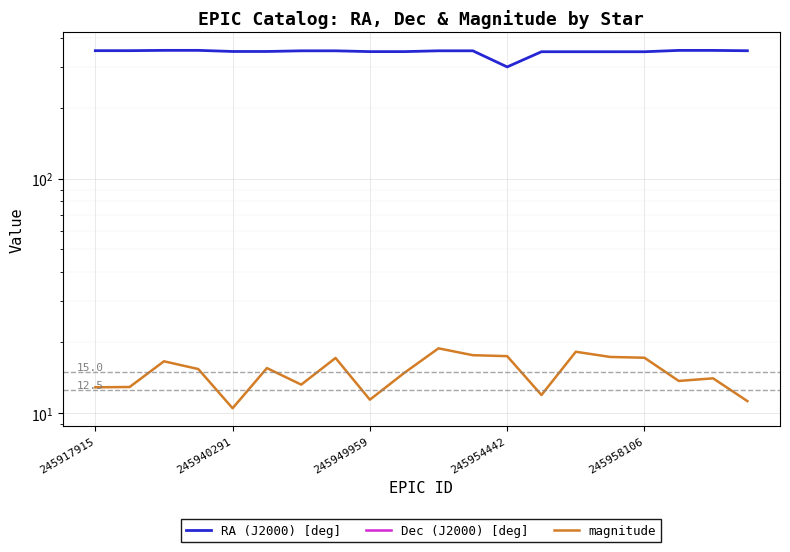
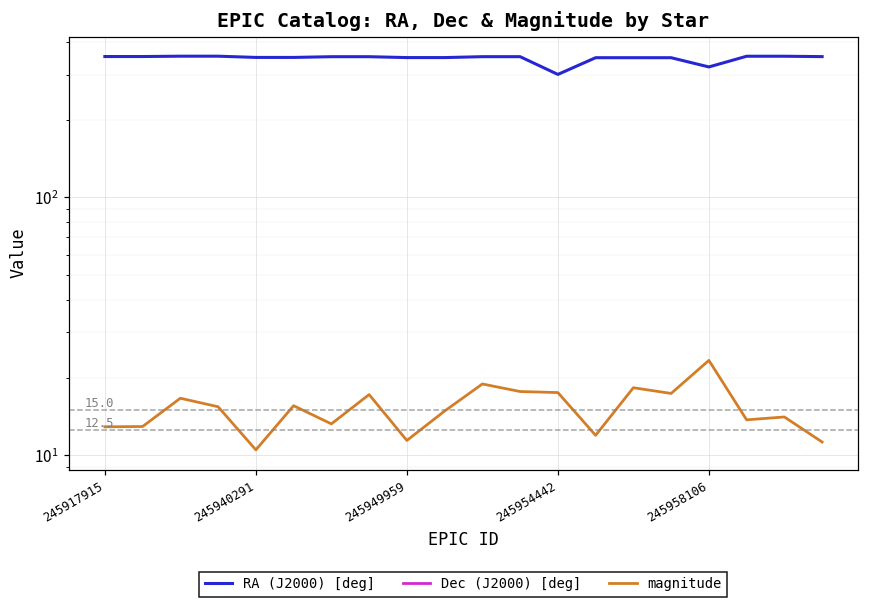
RA (J2000) [deg], 245958106: 350 -> 320
magnitude, 245958106: 17 -> 23
